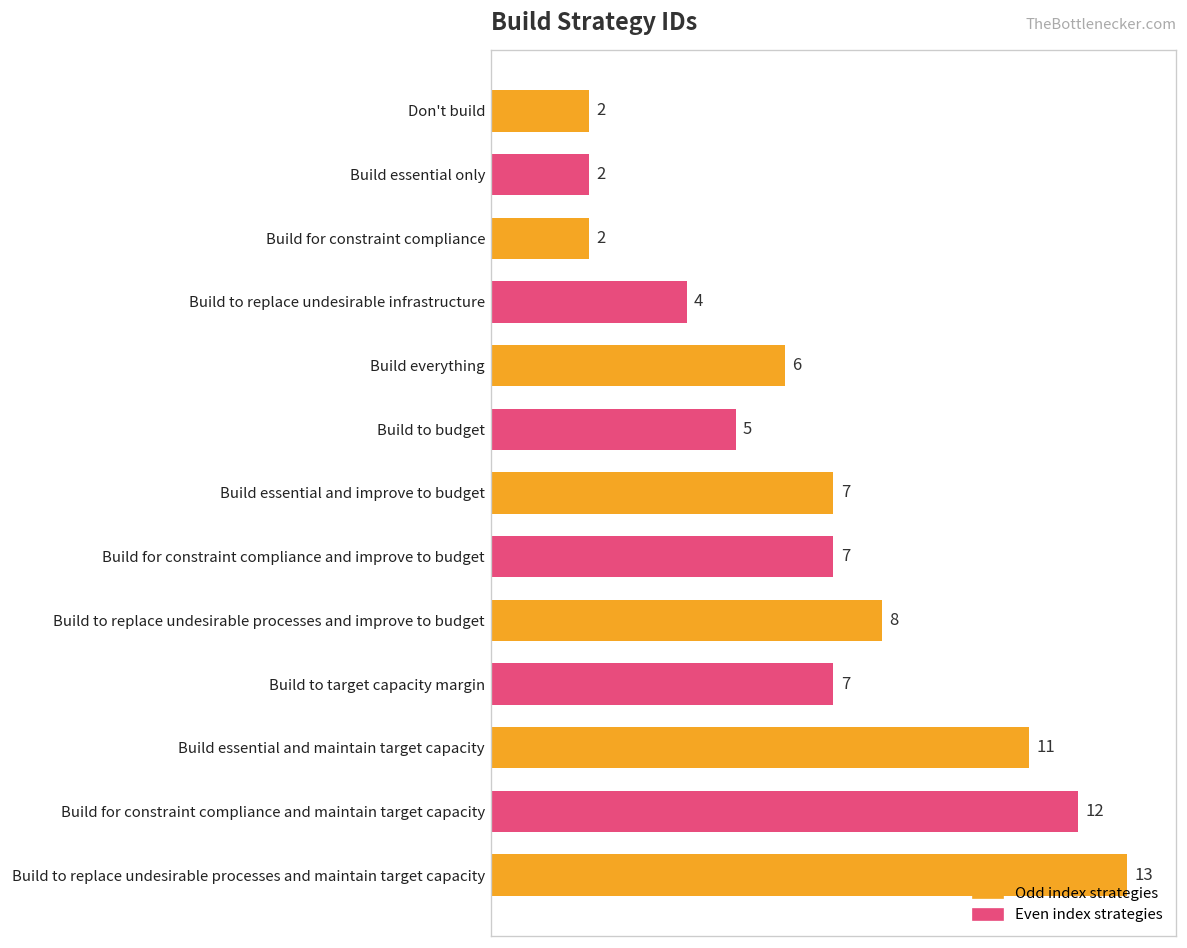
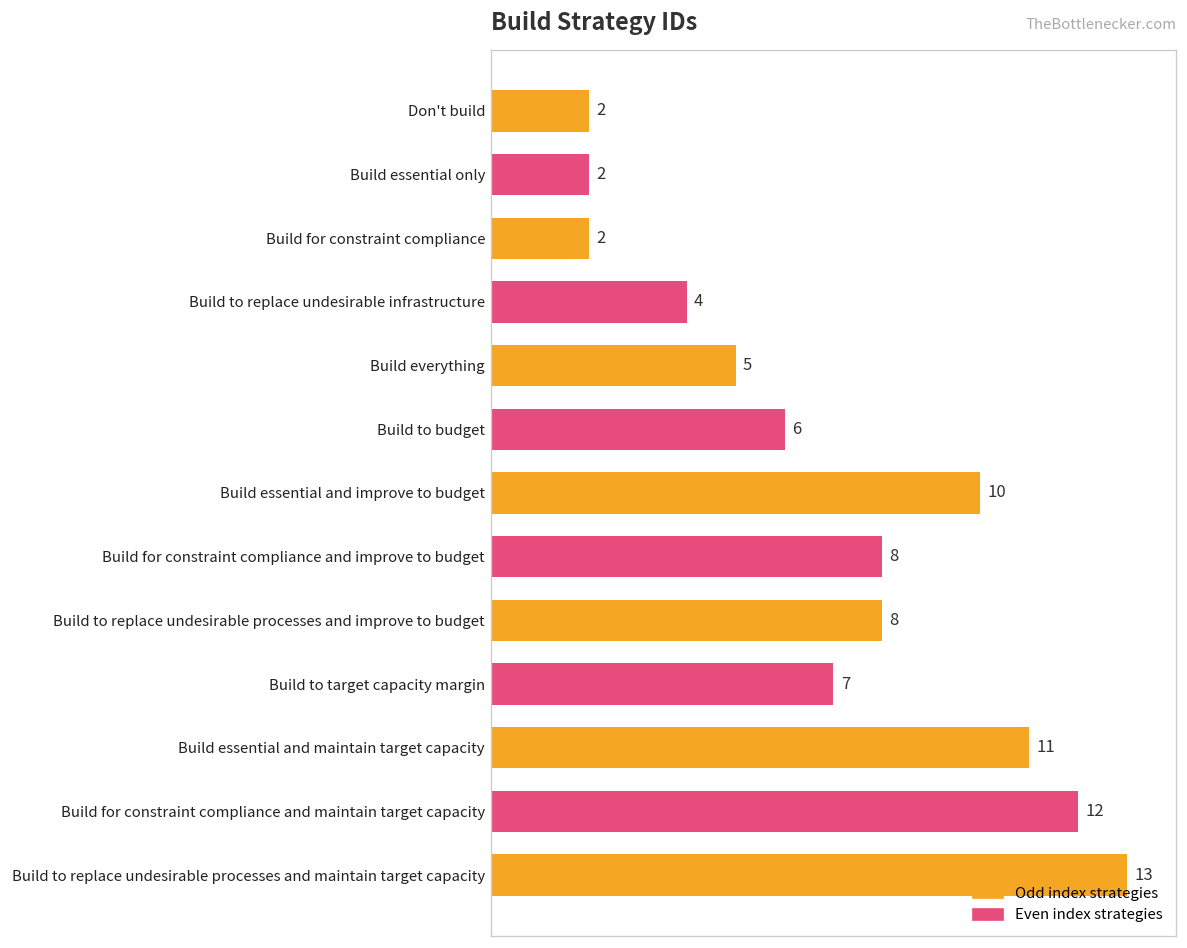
Build everything: 6 -> 5
Build to budget: 5 -> 6
Build essential and improve to budget: 7 -> 10
Build for constraint compliance and improve to budget: 7 -> 8
